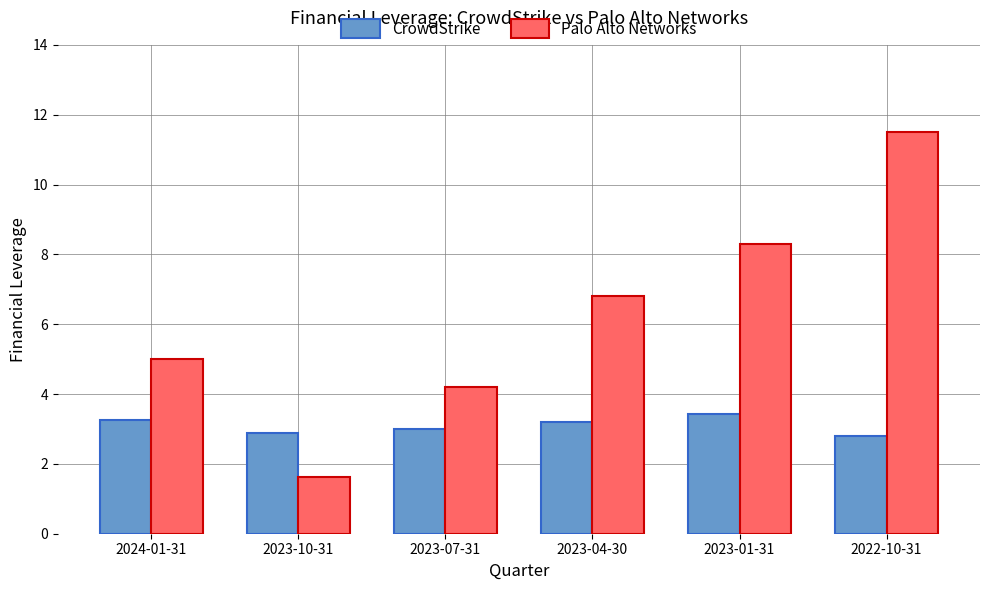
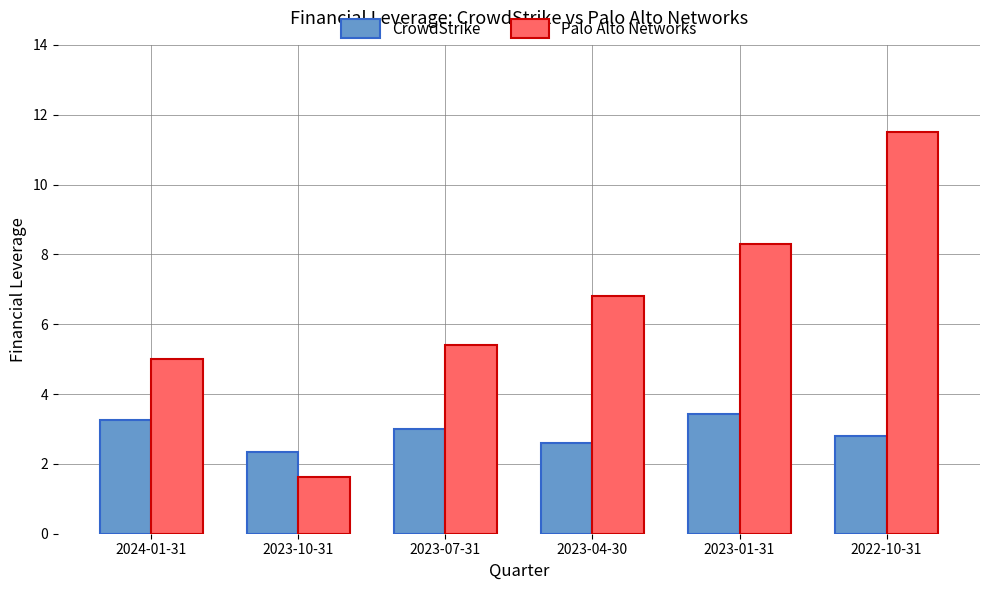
CrowdStrike, 2023-10-31: 2.9 -> 2.3
Palo Alto Networks, 2023-07-31: 4.2 -> 5.4
CrowdStrike, 2023-04-30: 3.2 -> 2.6
